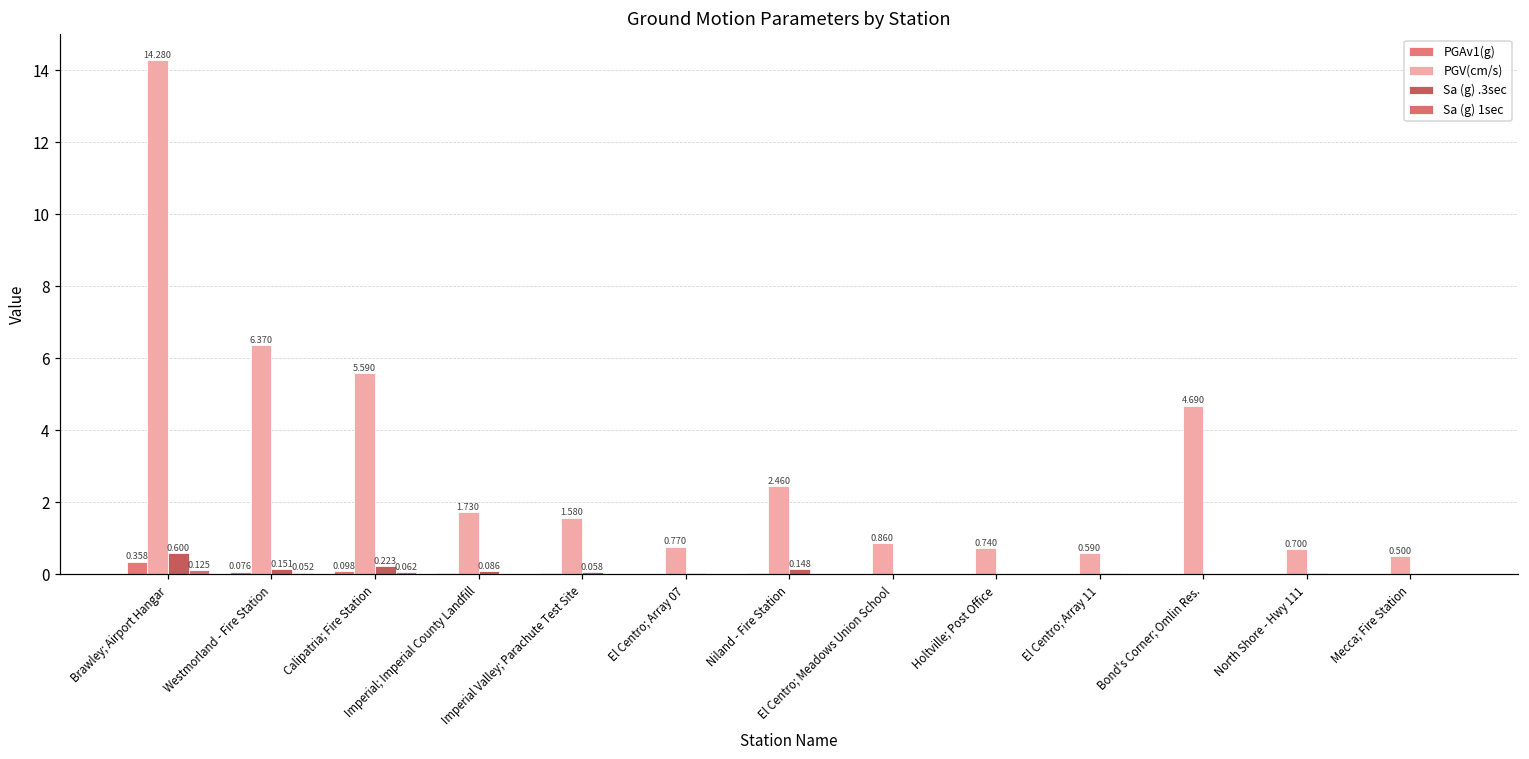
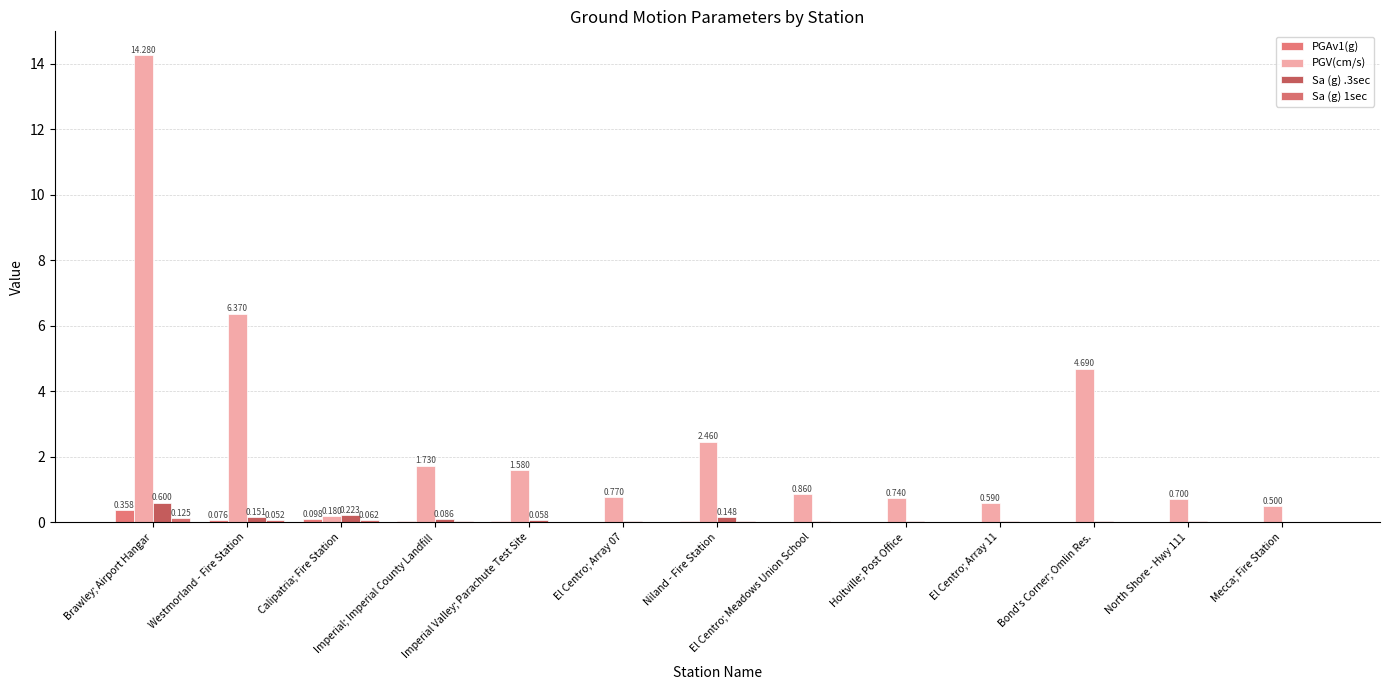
PGV(cm/s), Calipatria; Fire Station: 5.590 -> 0.180
